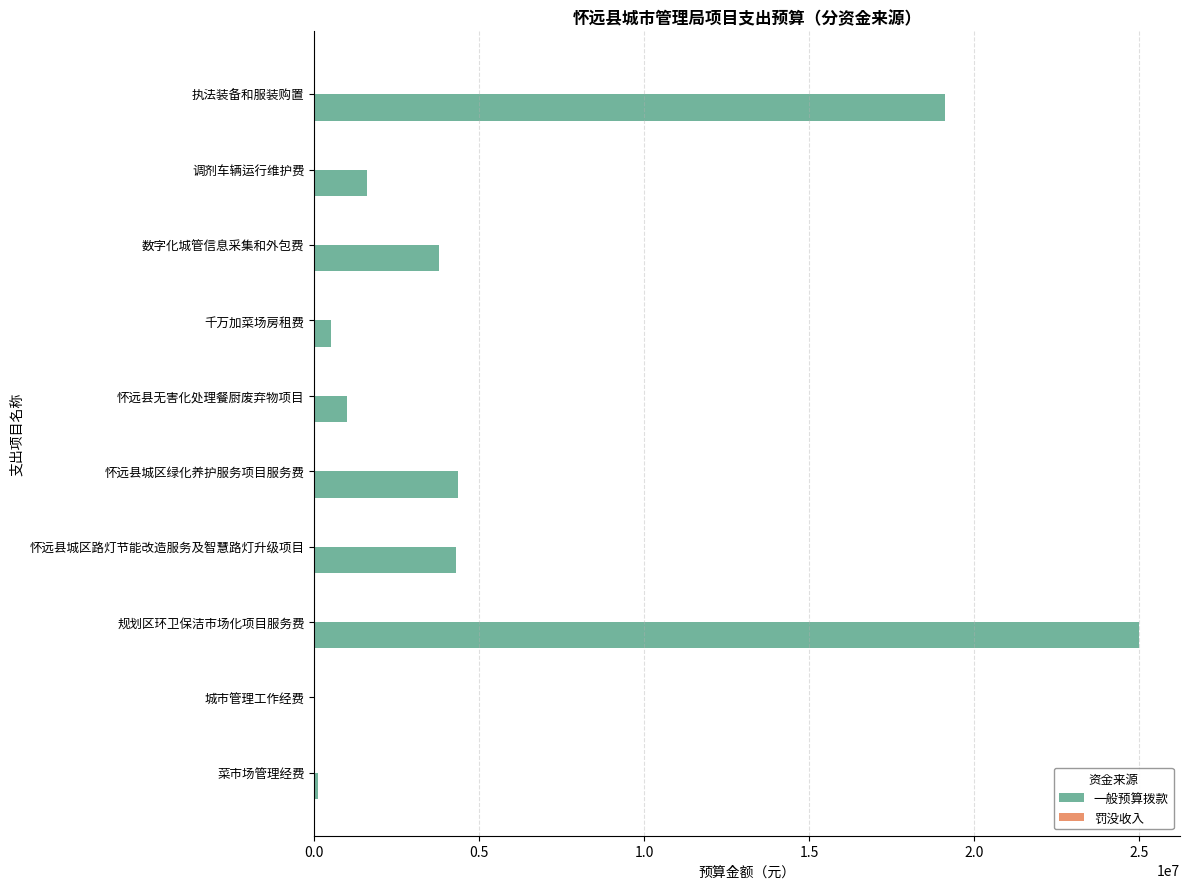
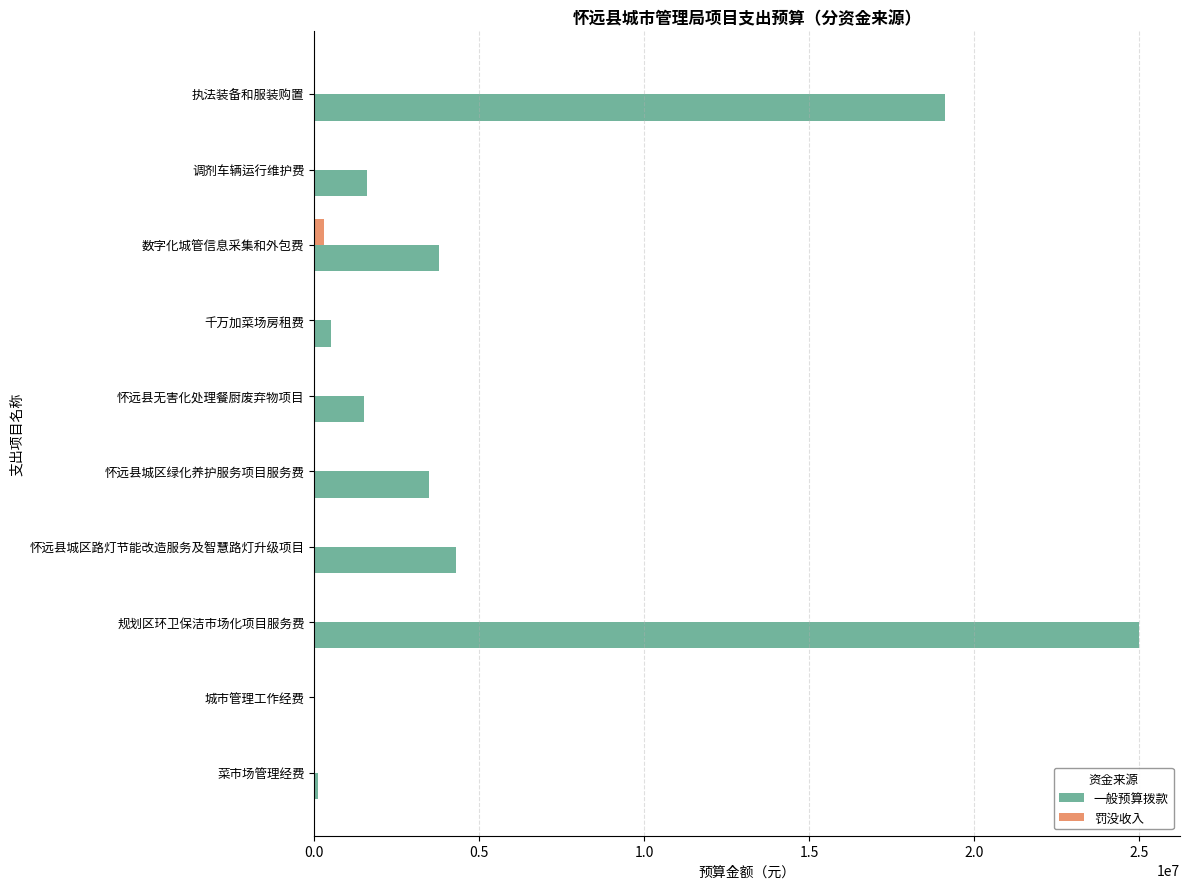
罚没收入, 数字化城管信息采集和外包费: 0 -> 300000
一般预算拨款, 怀远县无害化处理餐厨废弃物项目: 1000000 -> 1500000
一般预算拨款, 怀远县城区绿化养护服务项目服务费: 4400000 -> 3500000
